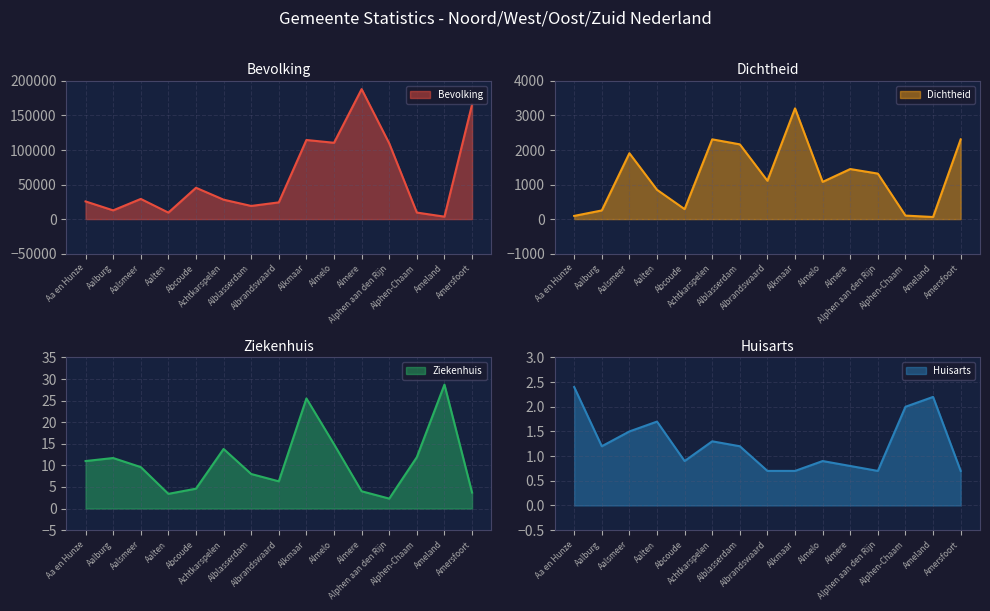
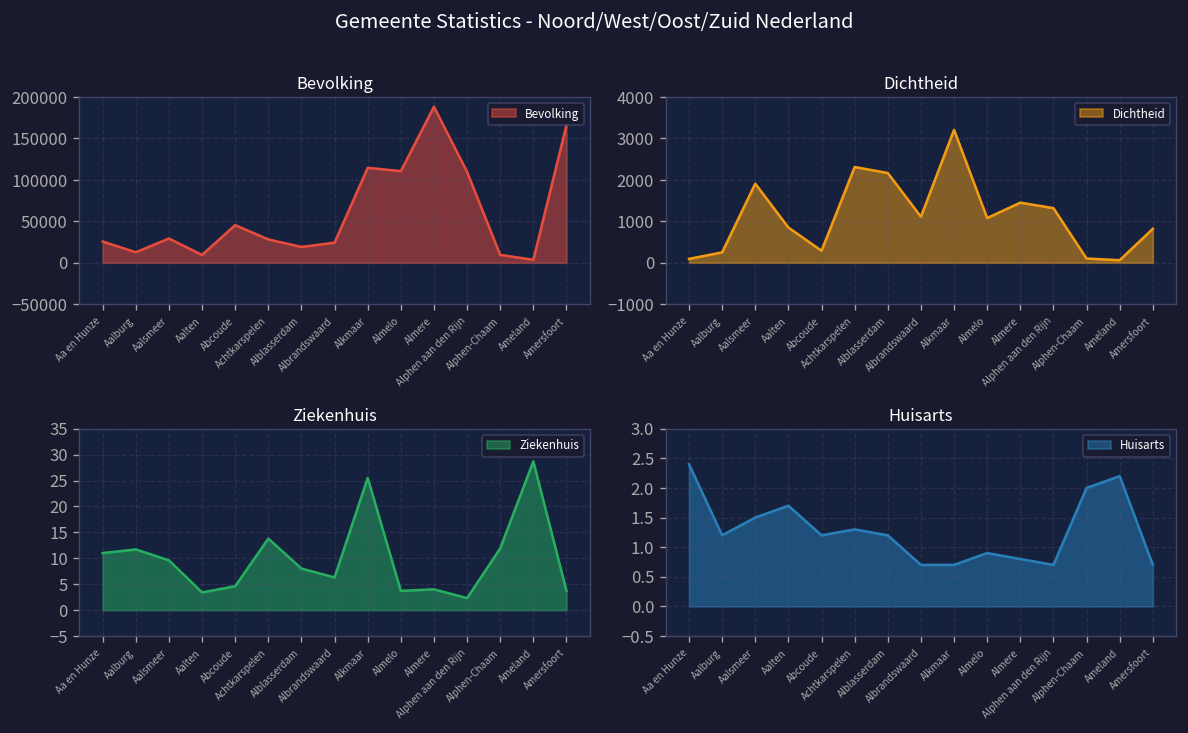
Dichtheid, Amersfoort: 2300 -> 800
Ziekenhuis, Almelo: 15 -> 4
Huisarts, Abcoude: 0.9 -> 1.2
